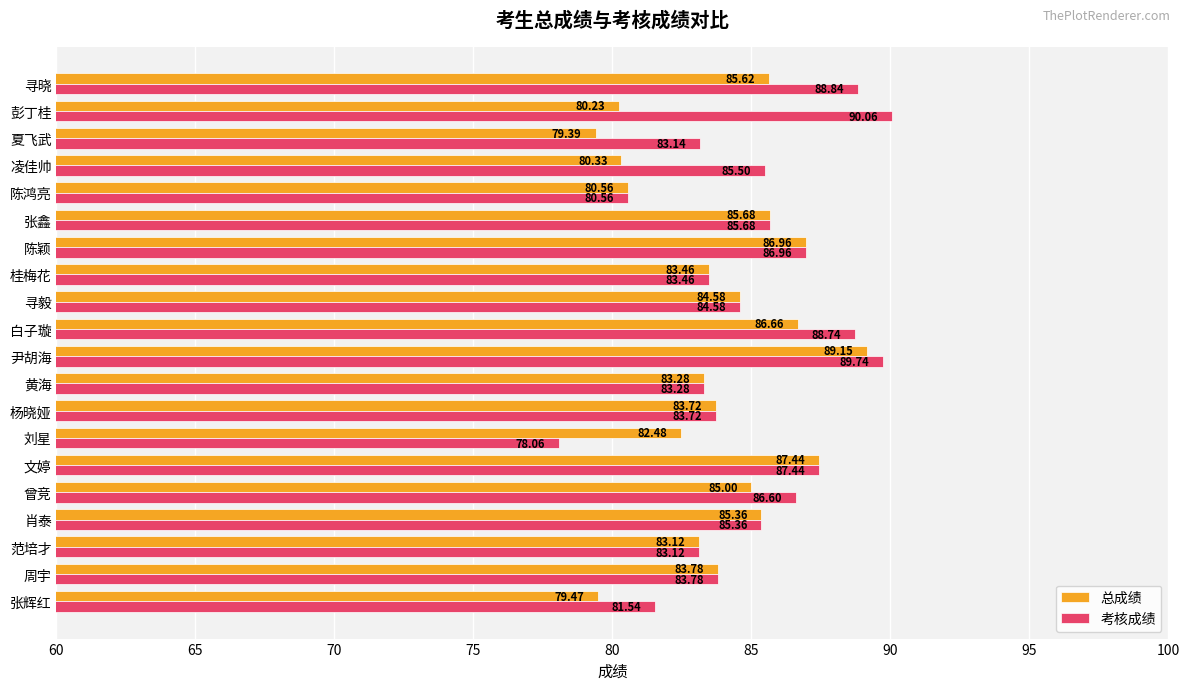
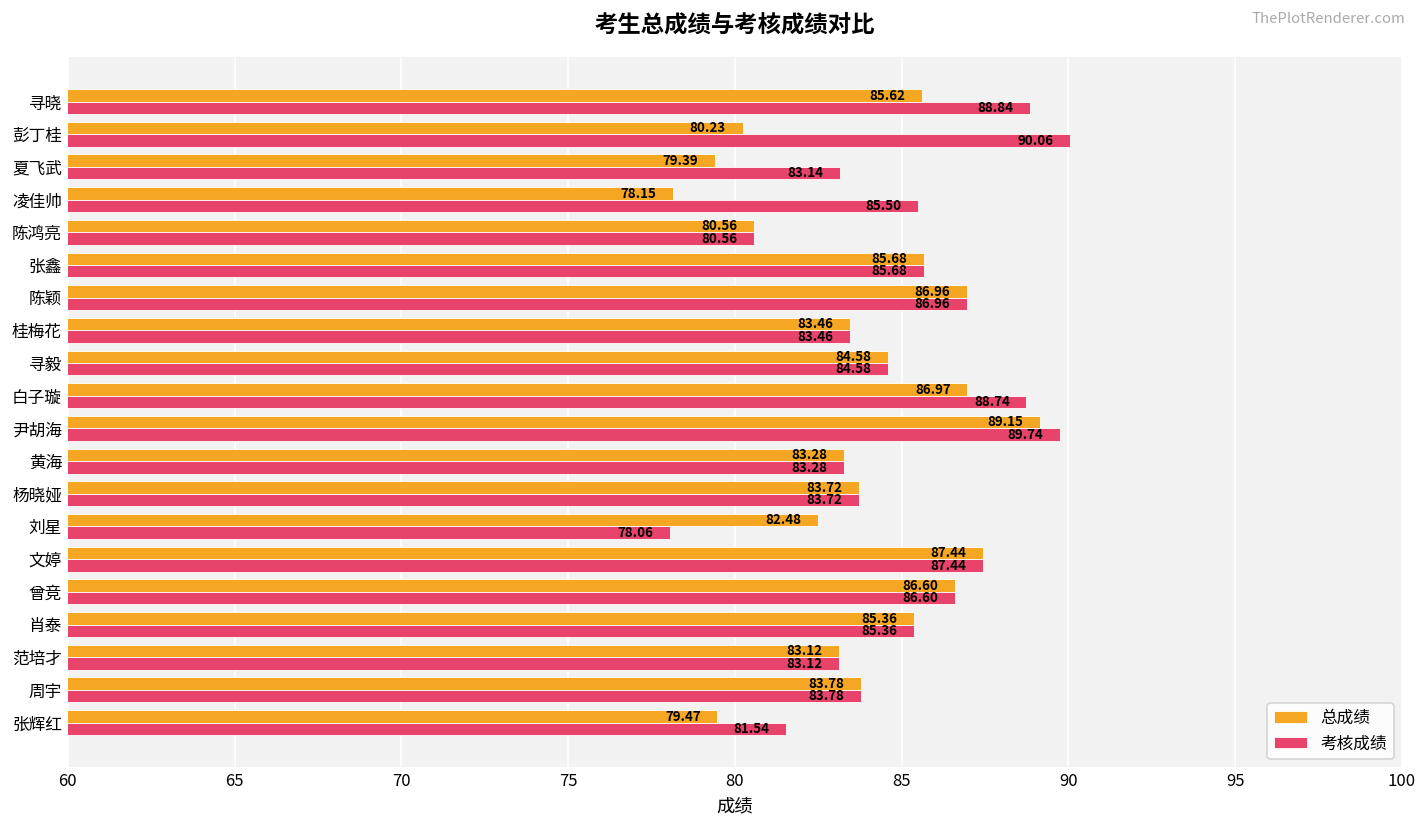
总成绩, 凌佳帅: 80.33 -> 78.15
总成绩, 白子璇: 86.66 -> 86.97
总成绩, 曾竞: 85.00 -> 86.60
